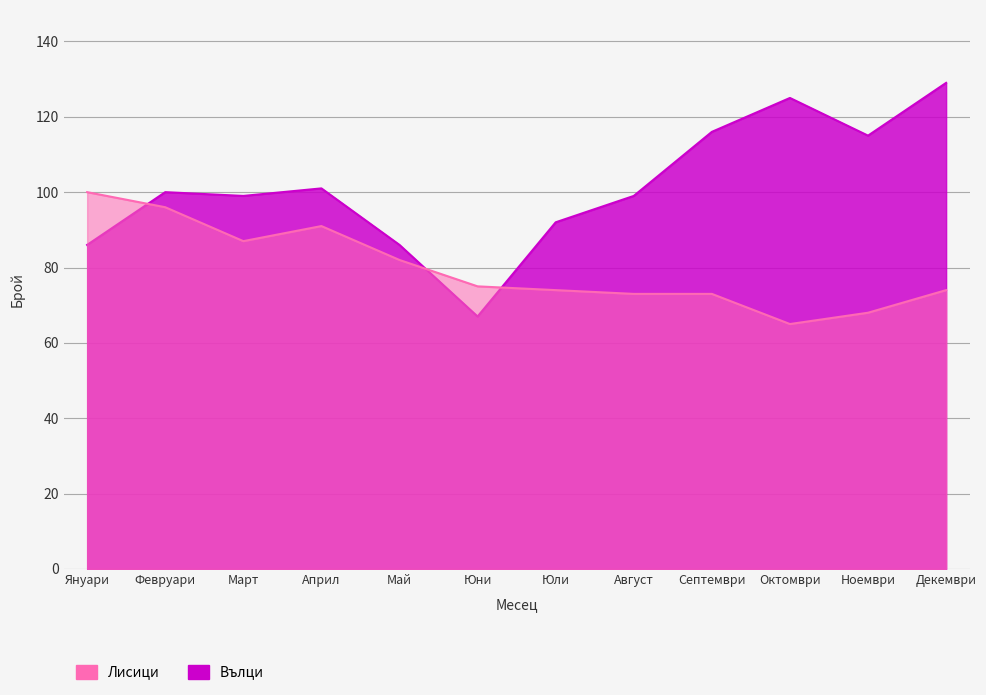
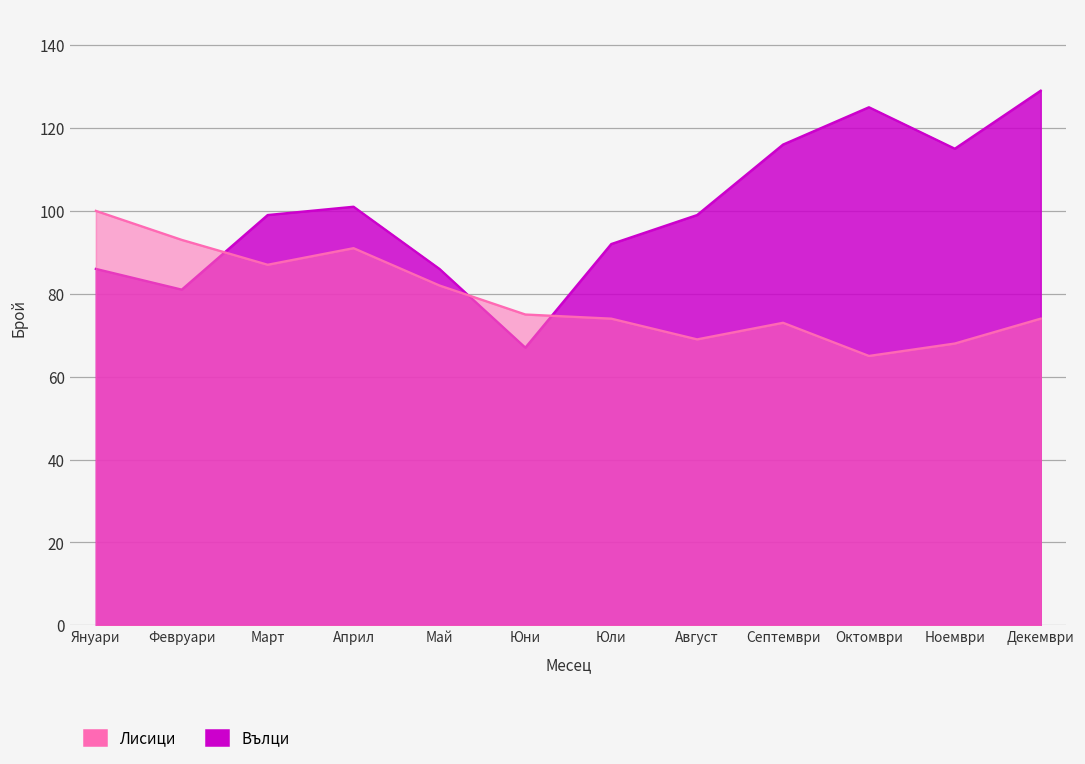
Вълци, Февруари: 100 -> 81
Лисици, Февруари: 96 -> 93
Лисици, Август: 73 -> 69
